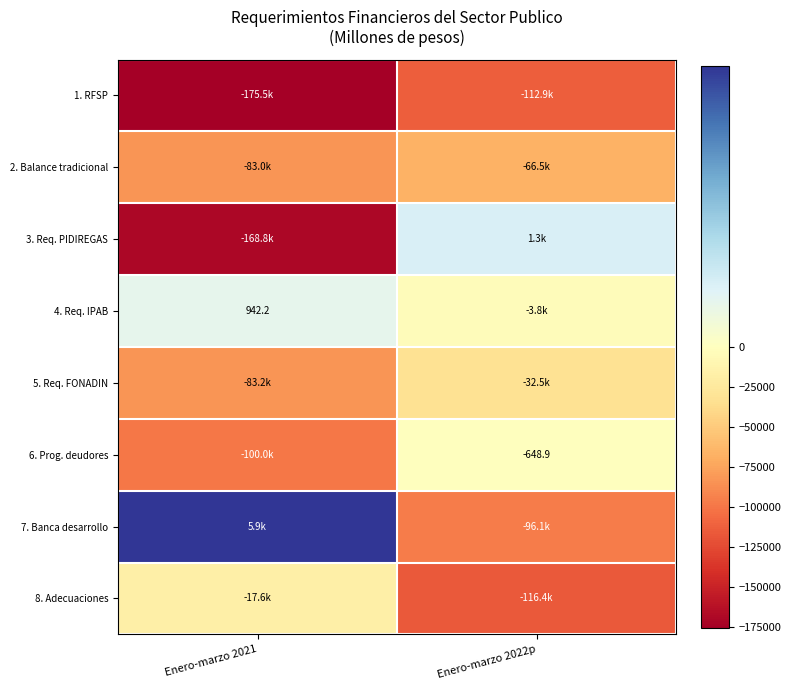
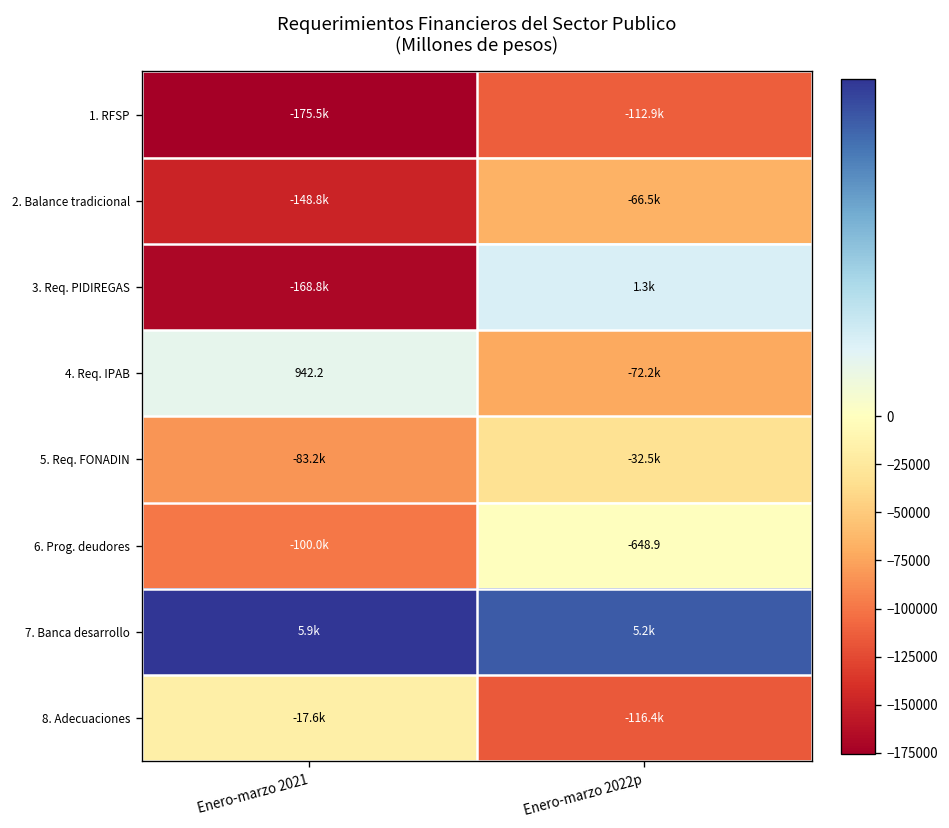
2. Balance tradicional, Enero-marzo 2021: -83.0k -> -148.8k
4. Req. IPAB, Enero-marzo 2022p: -3.8k -> -72.2k
7. Banca desarrollo, Enero-marzo 2022p: -96.1k -> 5.2k
